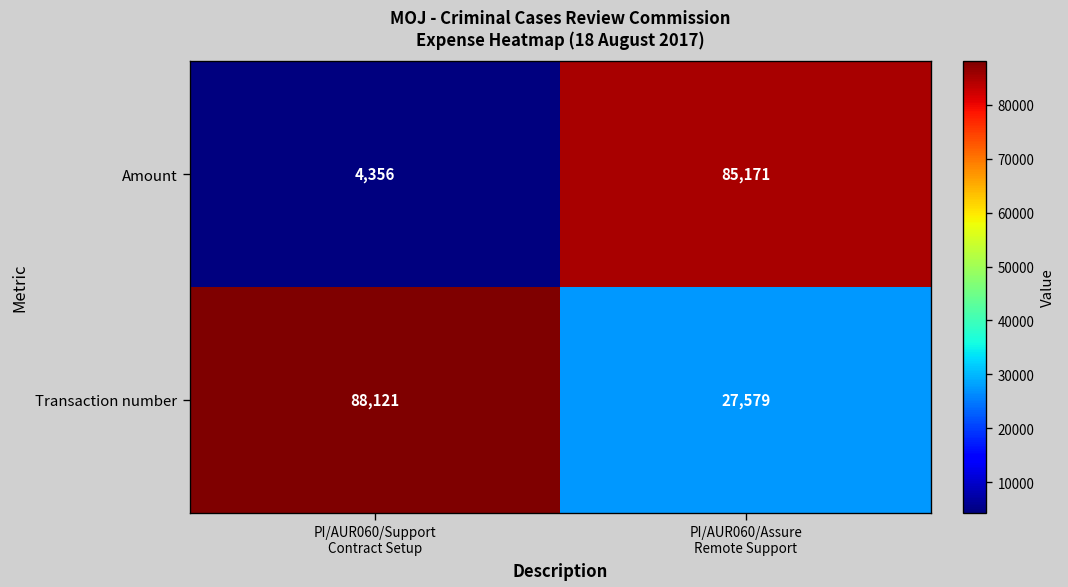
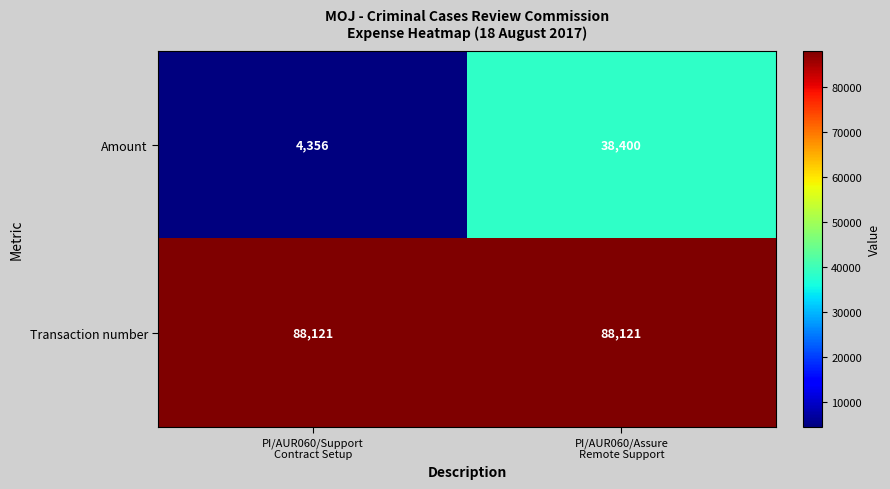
Amount, PI/AUR060/Assure Remote Support: 85,171 -> 38,400
Transaction number, PI/AUR060/Assure Remote Support: 27,579 -> 88,121
